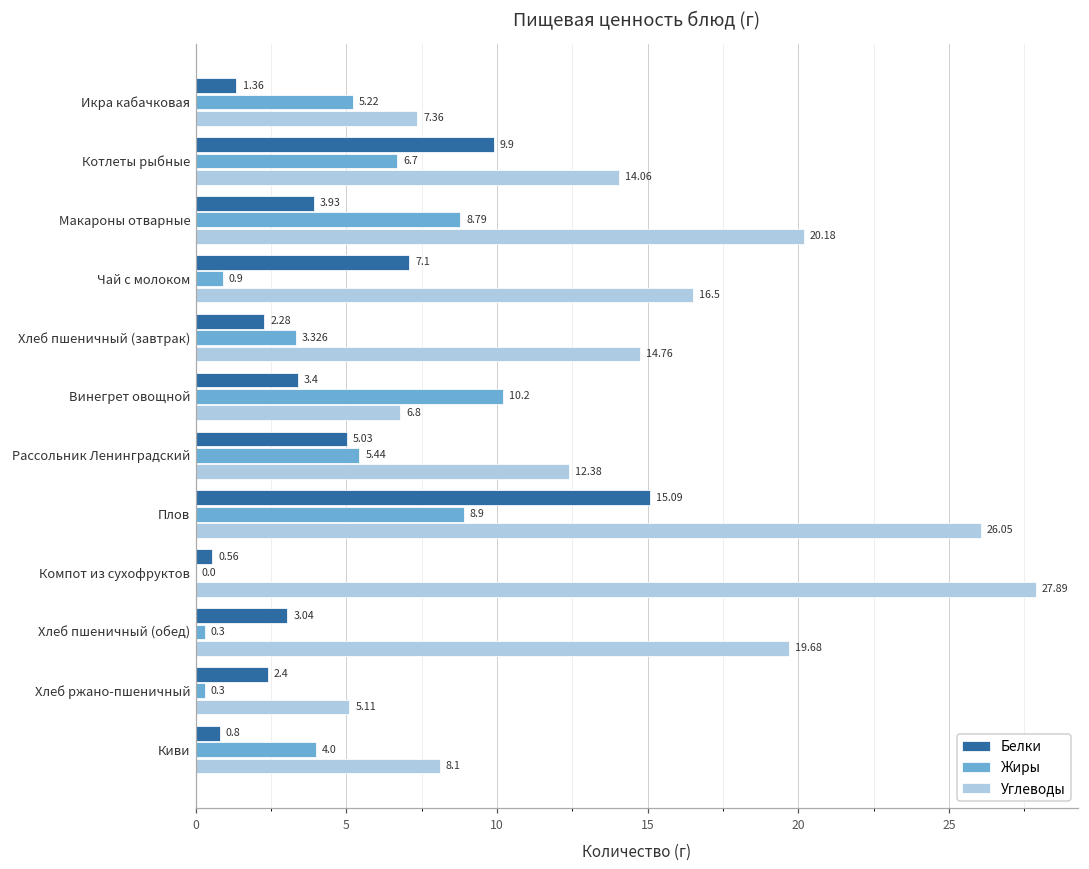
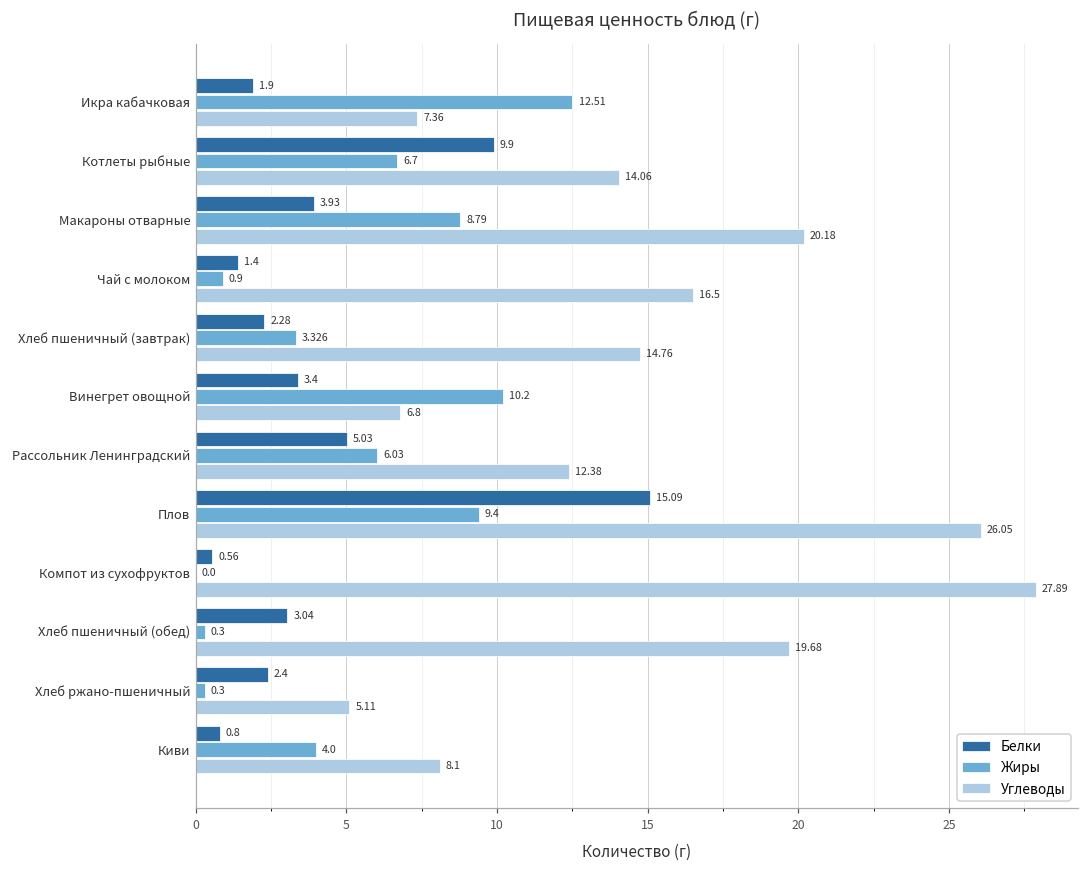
Белки, Икра кабачковая: 1.36 -> 1.9
Жиры, Икра кабачковая: 5.22 -> 12.51
Белки, Чай с молоком: 7.1 -> 1.4
Жиры, Рассольник Ленинградский: 5.44 -> 6.03
Жиры, Плов: 8.9 -> 9.4
